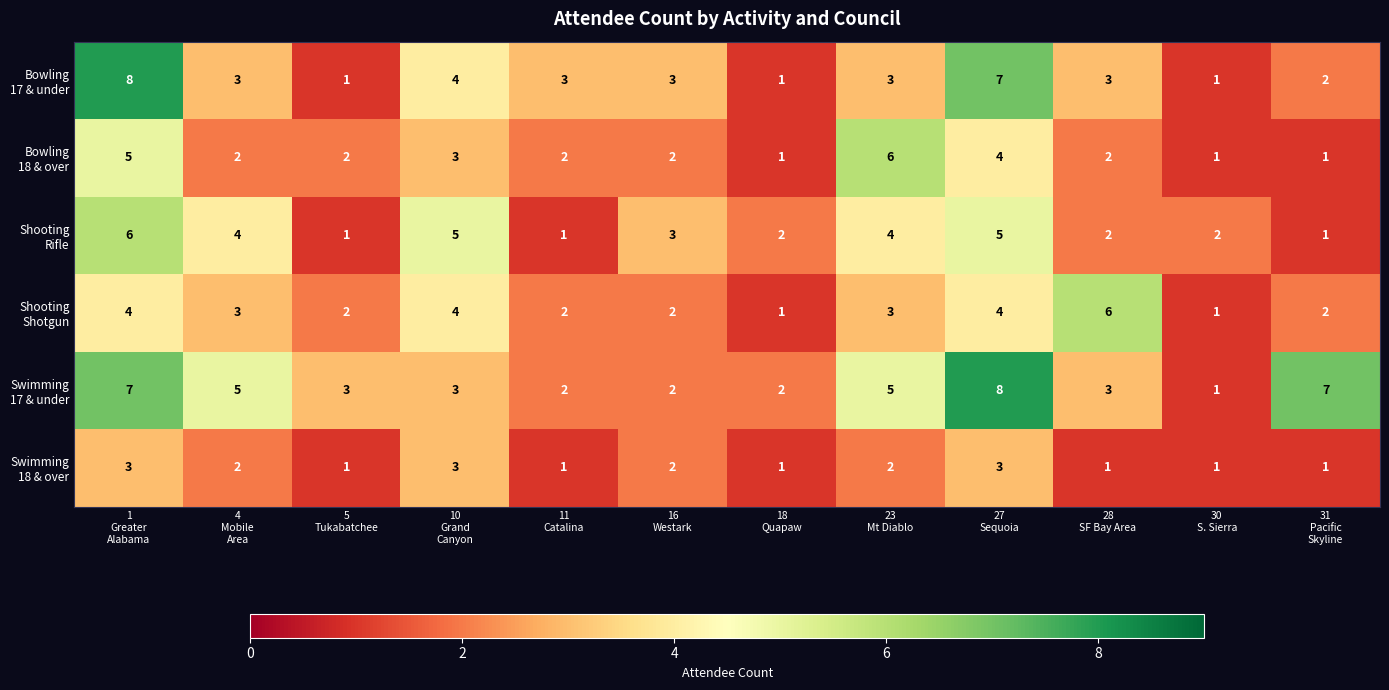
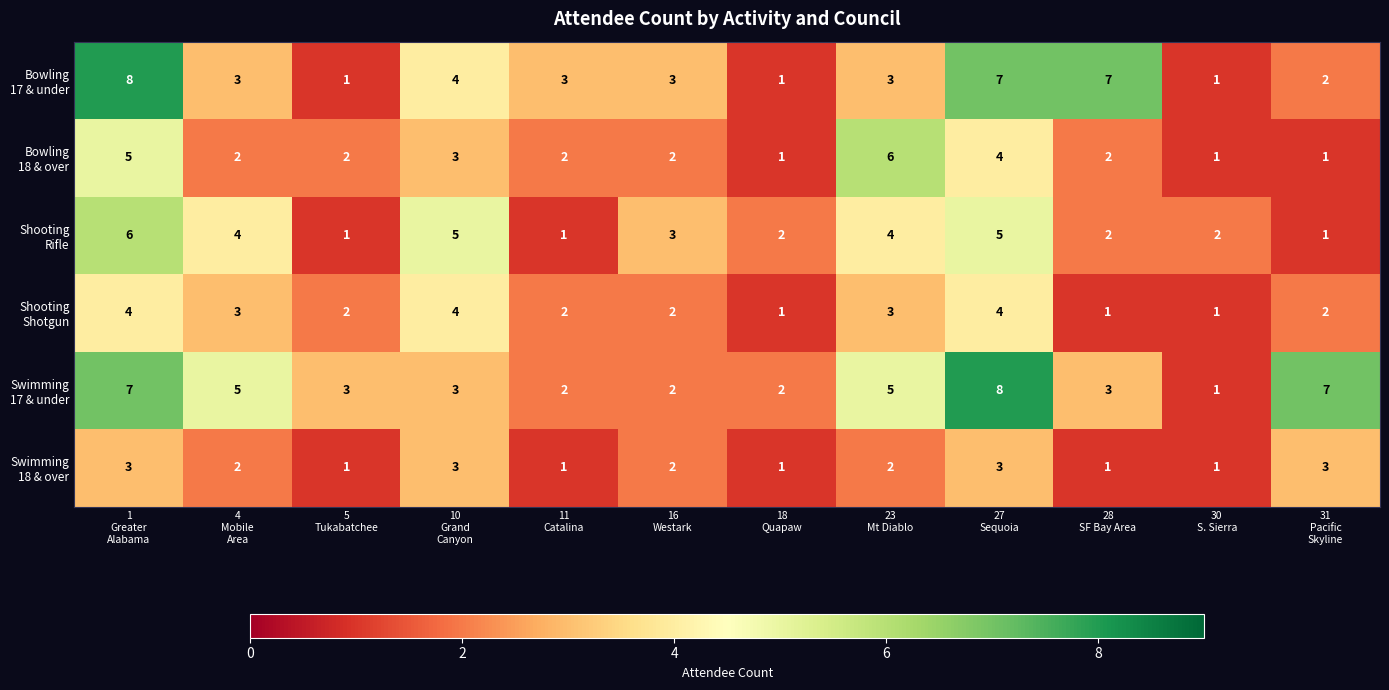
Bowling 17 & under, 28 SF Bay Area: 3 -> 7
Shooting Shotgun, 28 SF Bay Area: 6 -> 1
Swimming 18 & over, 31 Pacific Skyline: 1 -> 3
